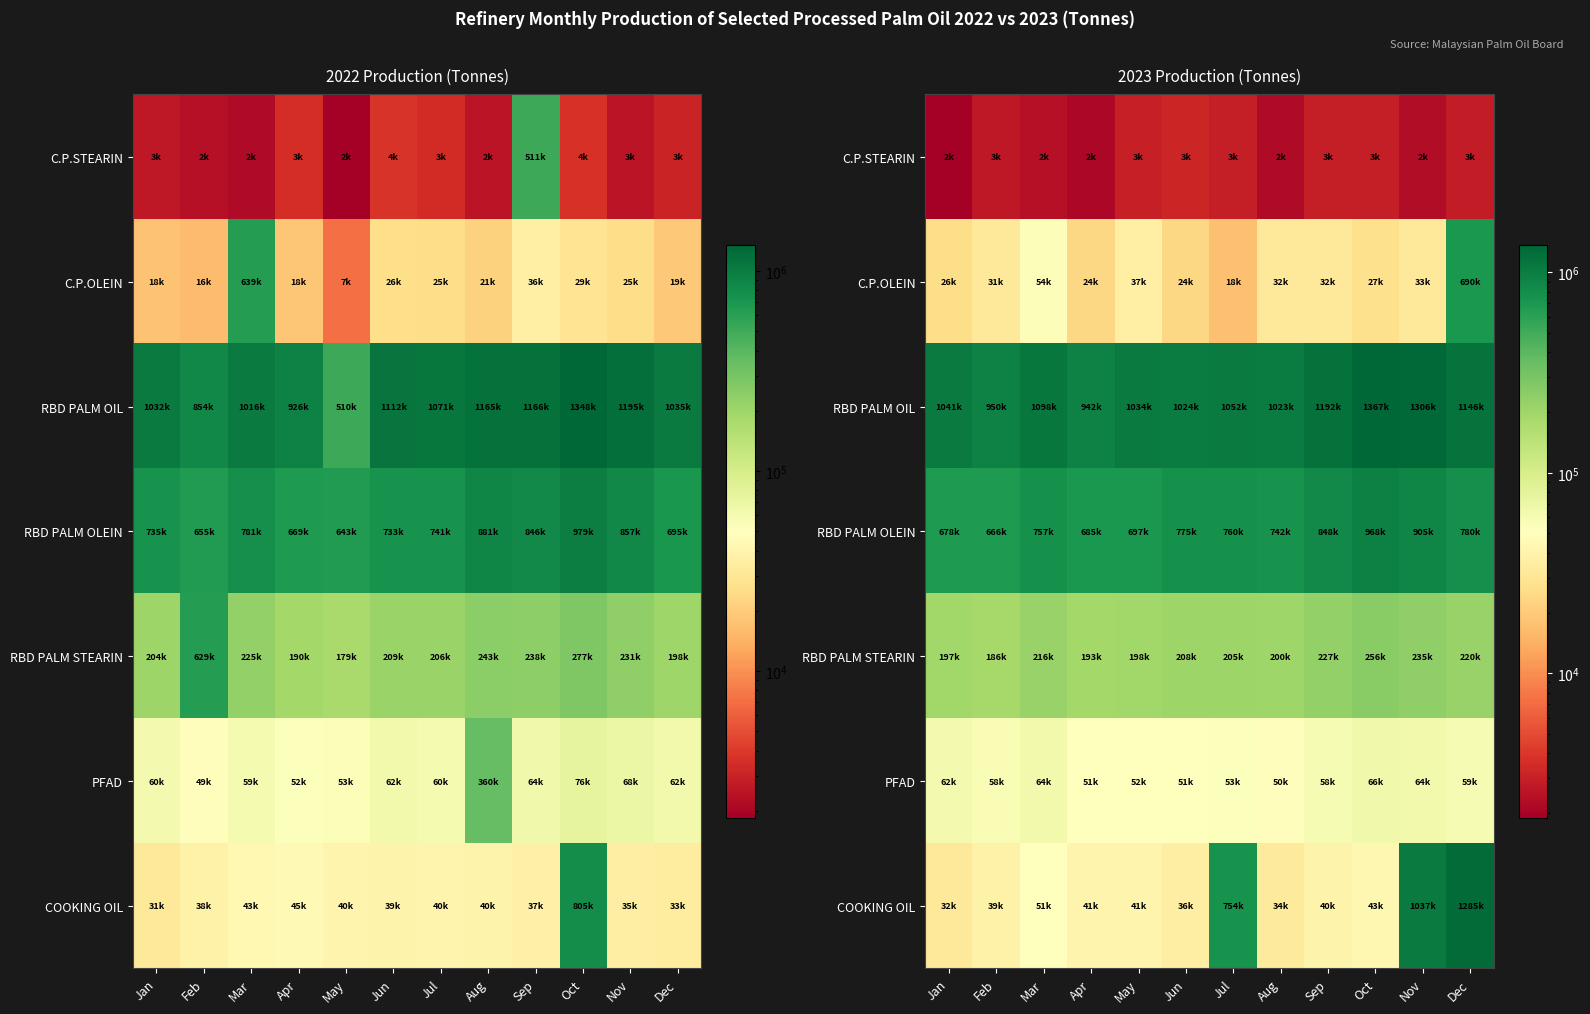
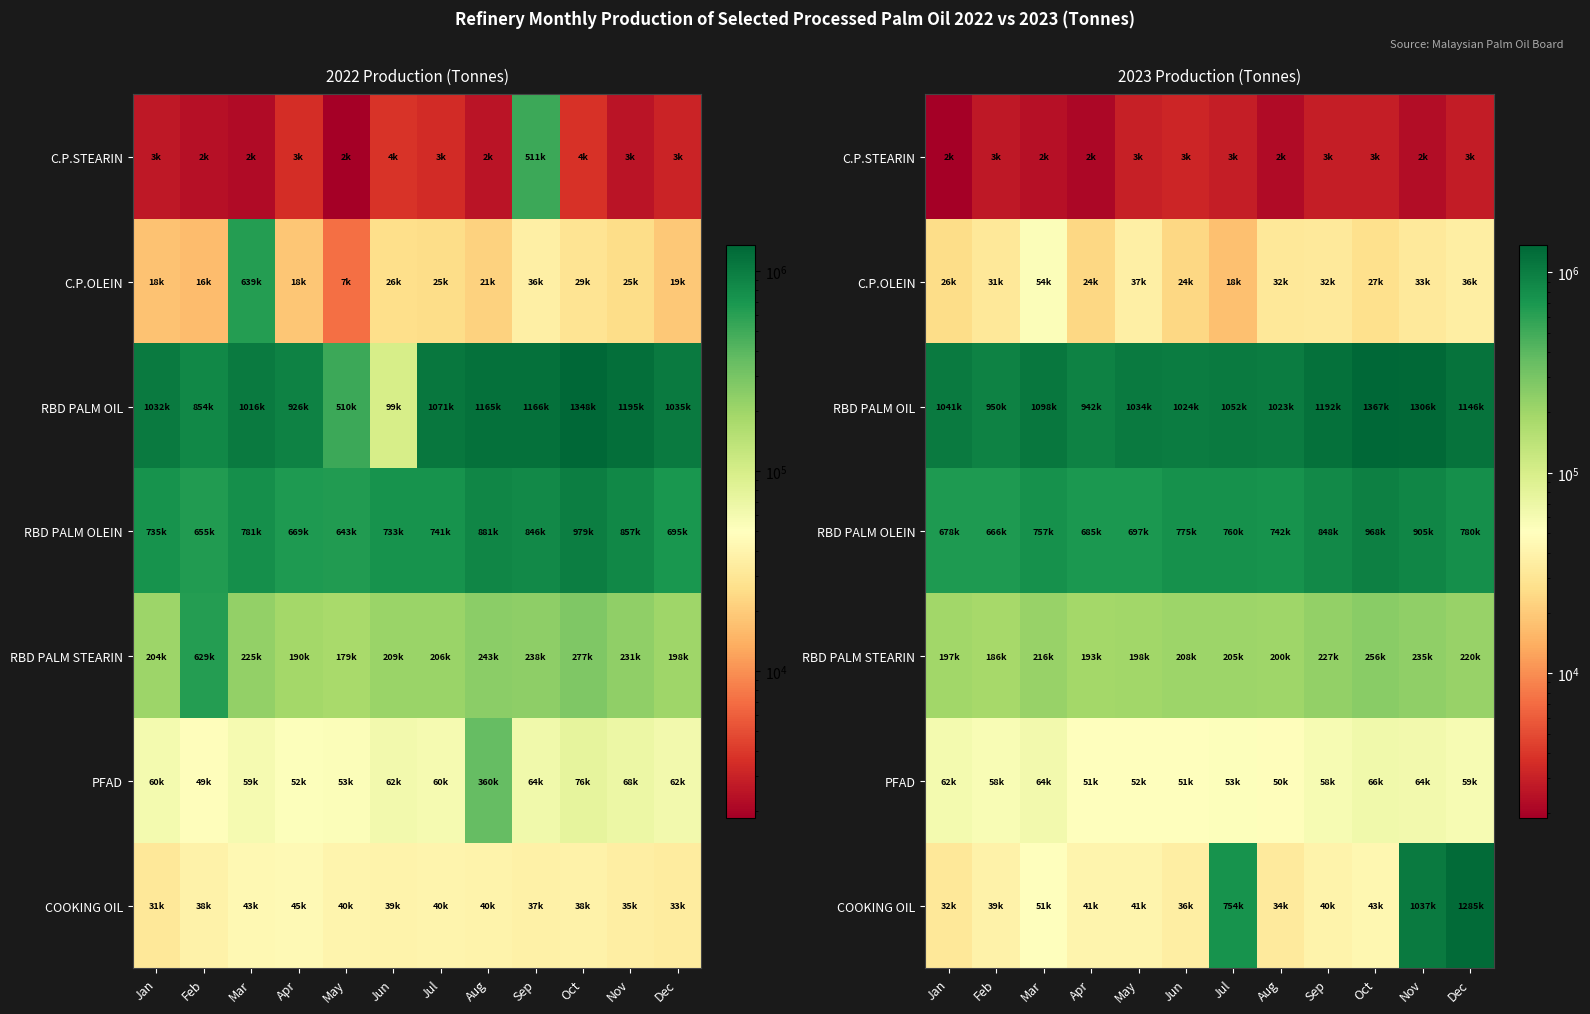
2022 Production (Tonnes), RBD PALM OIL, Jun: 1112k -> 99k
2022 Production (Tonnes), COOKING OIL, Oct: 805k -> 38k
2023 Production (Tonnes), C.P.OLEIN, Dec: 690k -> 36k
